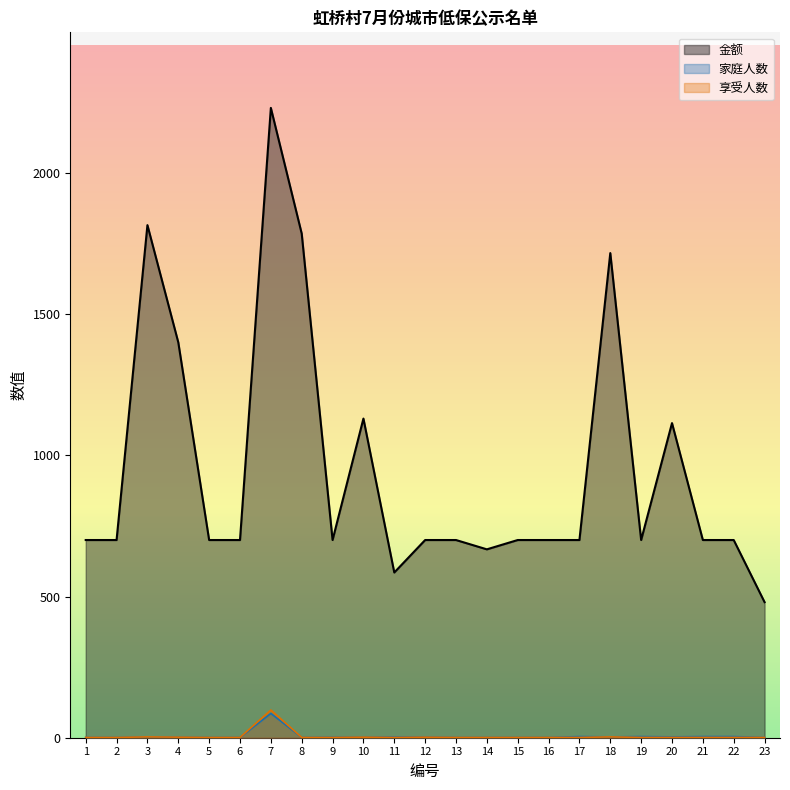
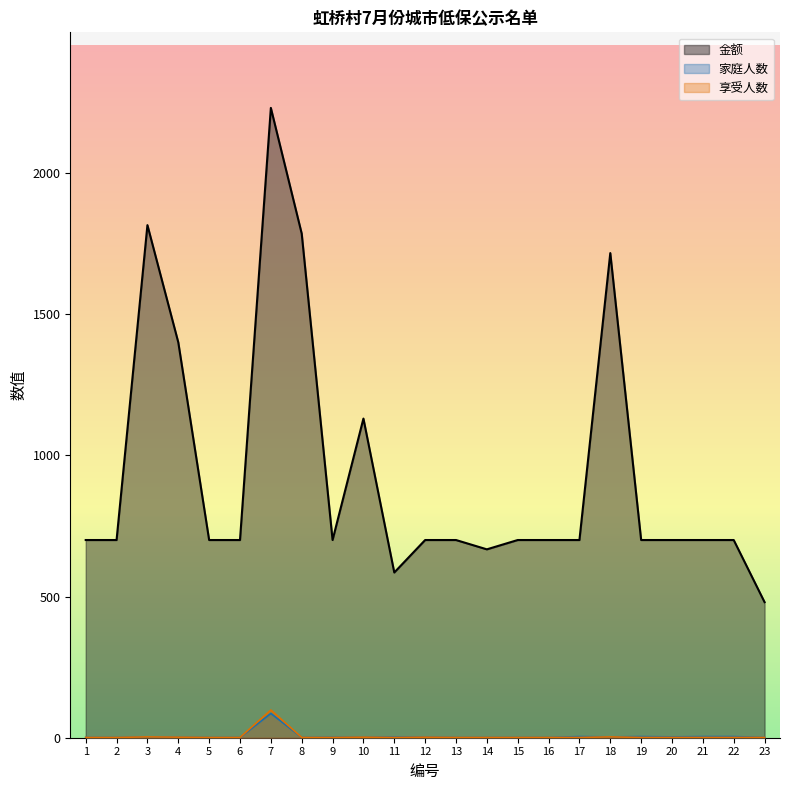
金额, 20: 1110 -> 700
